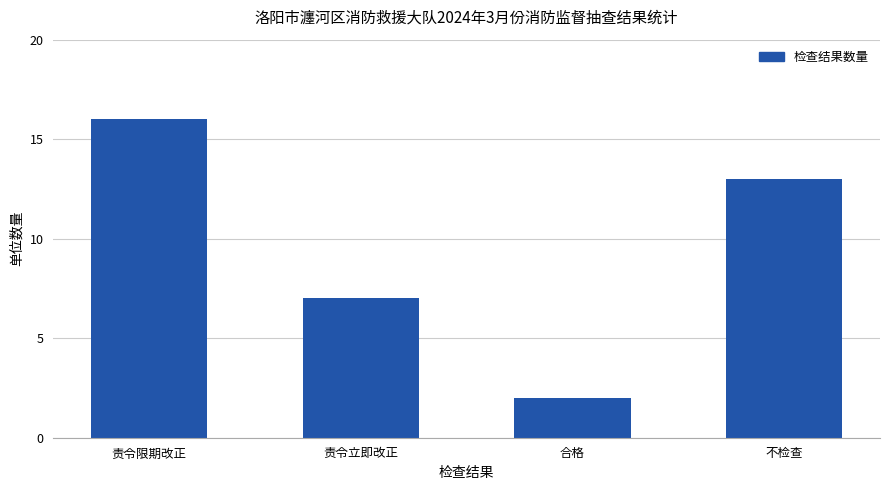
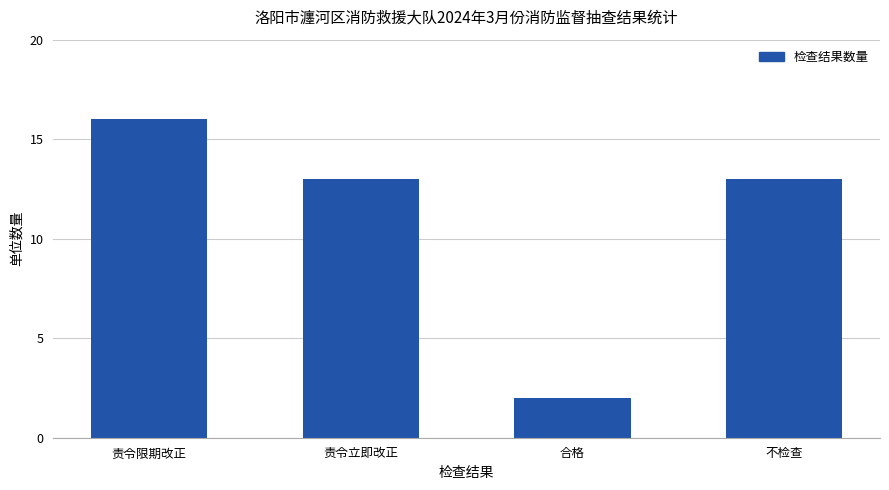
责令立即改正: 7 -> 13
